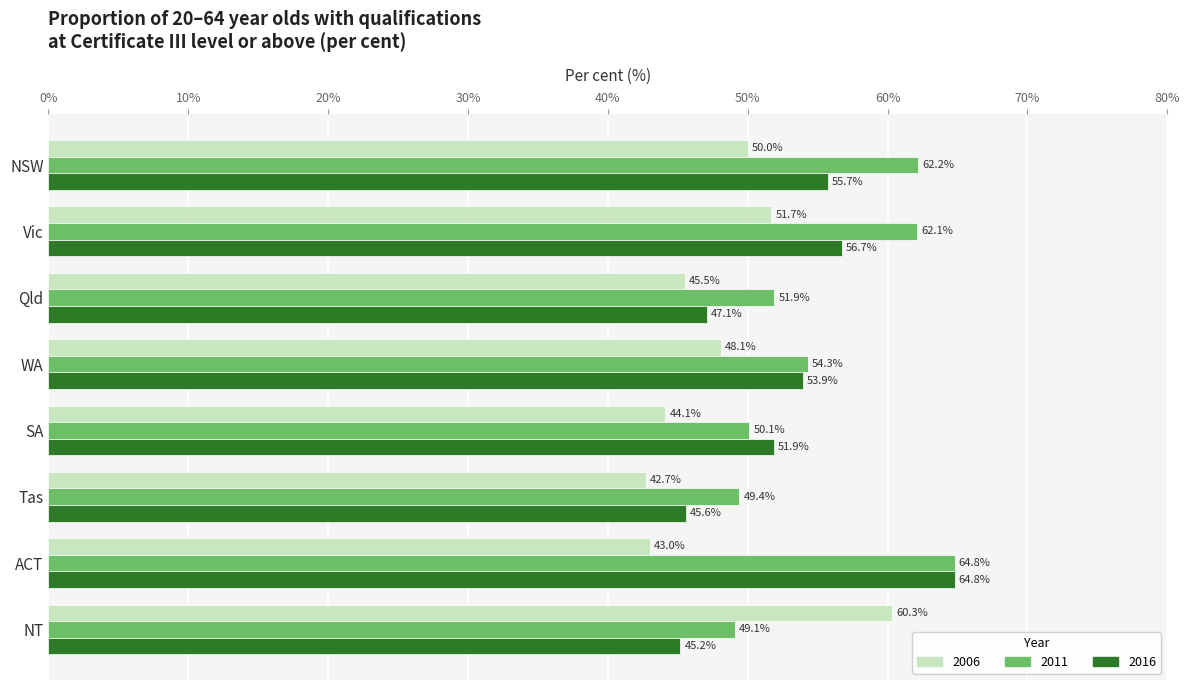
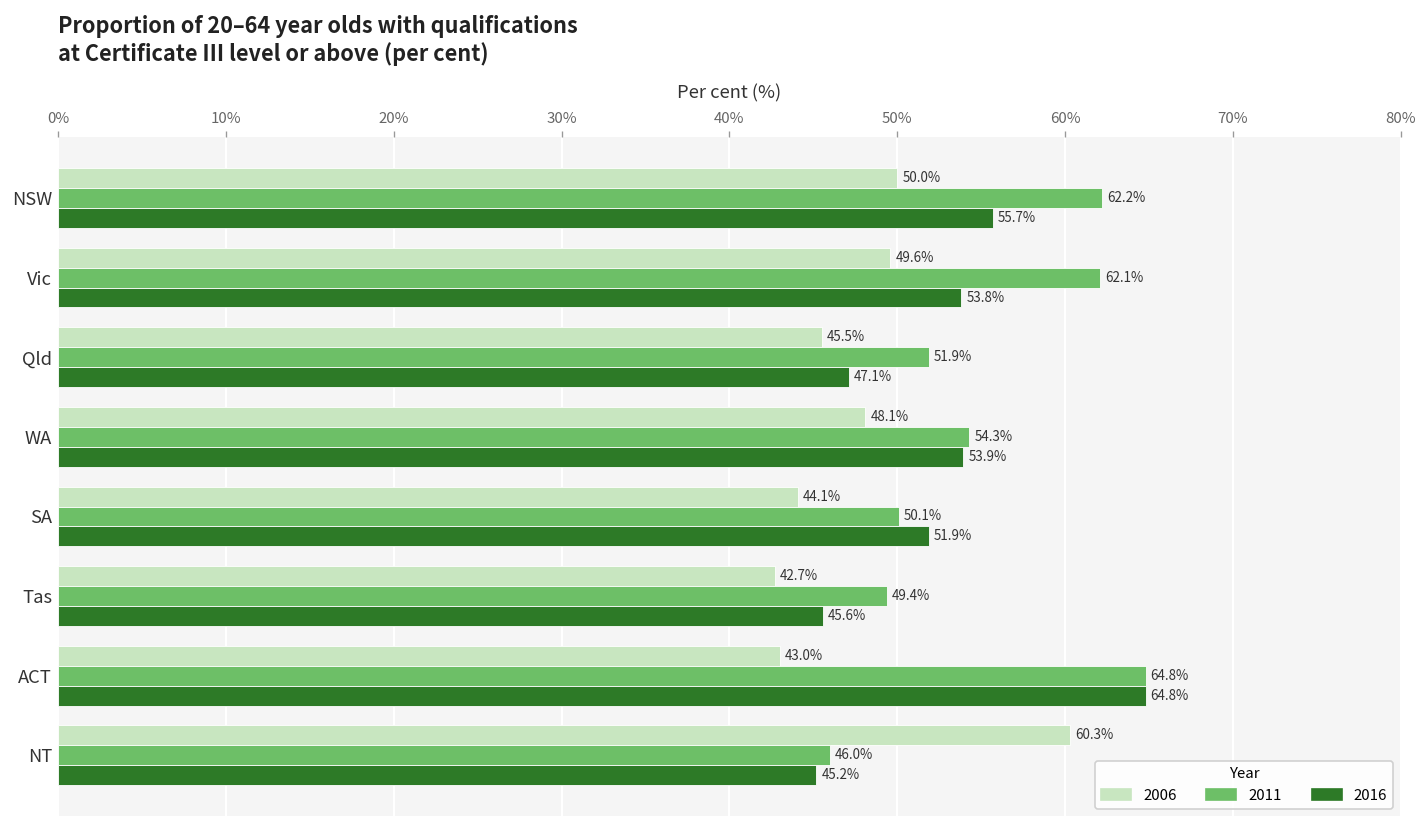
2006, Vic: 51.7% -> 49.6%
2016, Vic: 56.7% -> 53.8%
2011, NT: 49.1% -> 46.0%
